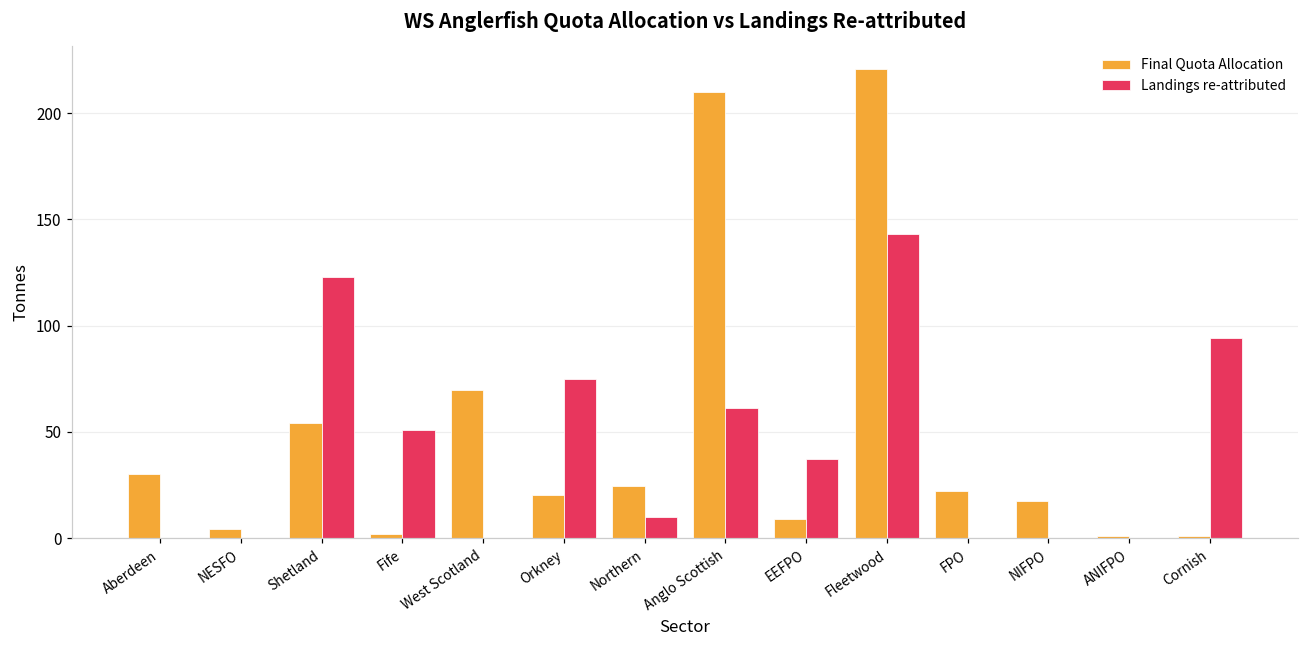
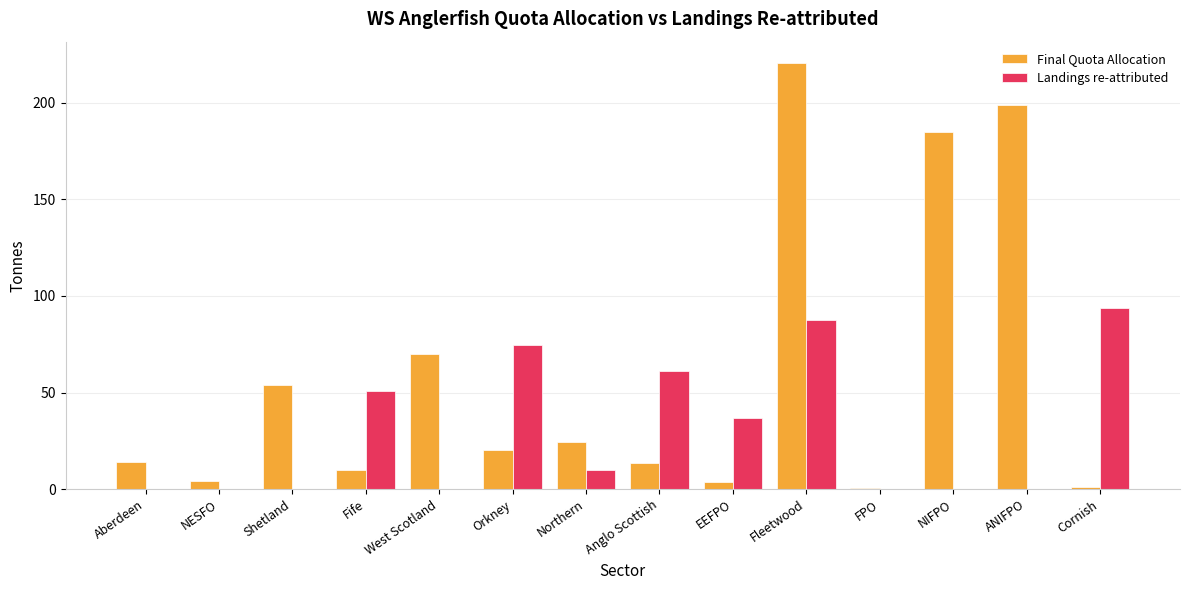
Final Quota Allocation, Aberdeen: 30 -> 14
Landings re-attributed, Shetland: 123 -> 0
Final Quota Allocation, Fife: 2 -> 10
Final Quota Allocation, Anglo Scottish: 210 -> 14
Final Quota Allocation, EEFPO: 9 -> 4
Landings re-attributed, Fleetwood: 143 -> 88
Final Quota Allocation, FPO: 22 -> 1
Final Quota Allocation, NIFPO: 17 -> 185
Final Quota Allocation, ANIFPO: 1 -> 199
